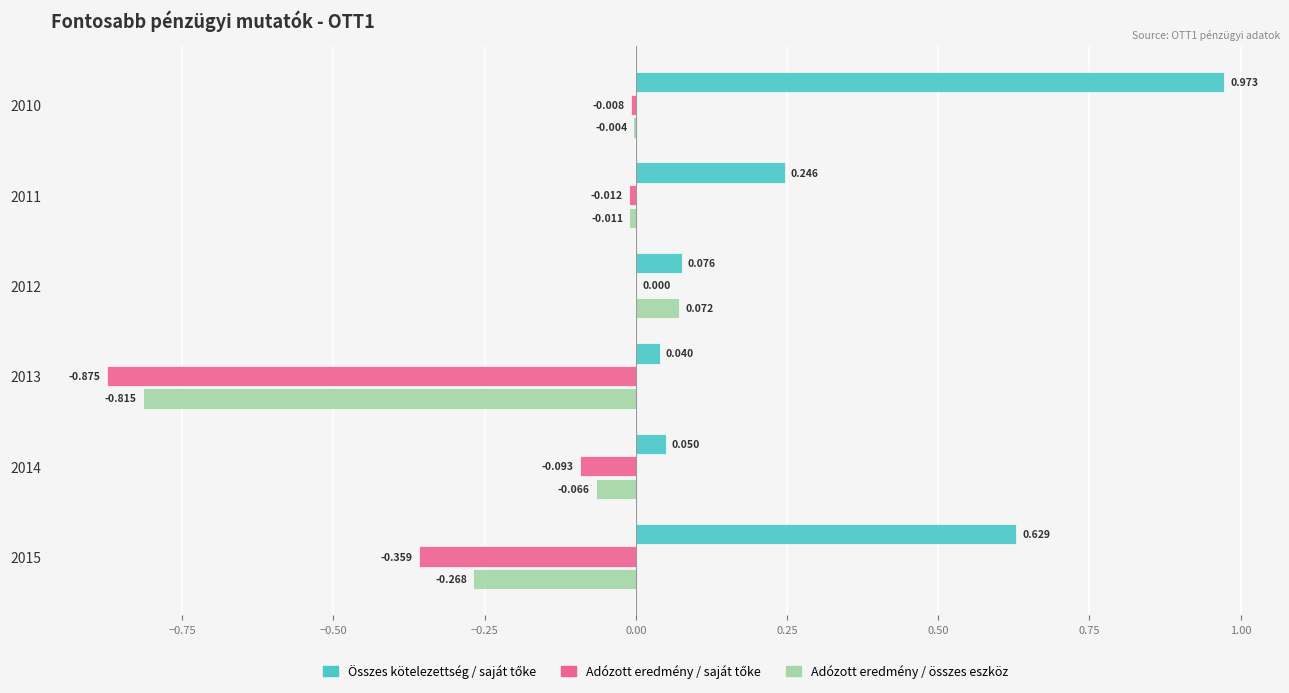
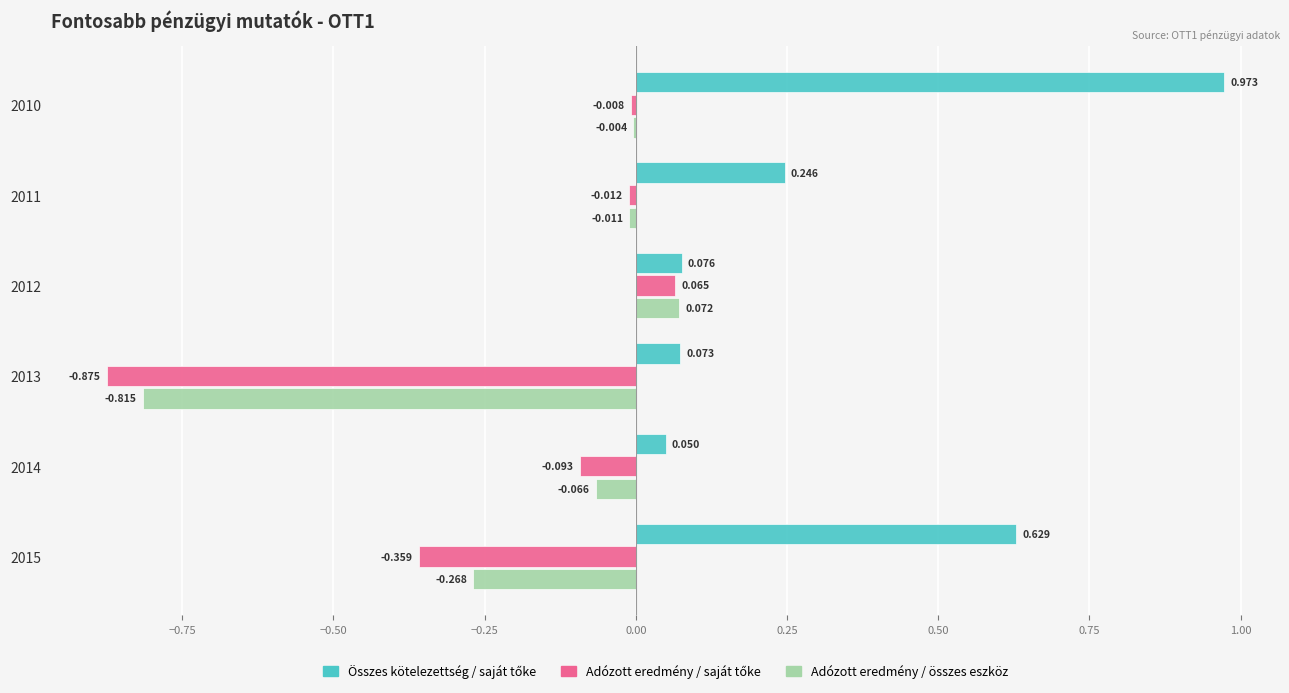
Adózott eredmény / saját tőke, 2012: 0.000 -> 0.065
Összes kötelezettség / saját tőke, 2013: 0.040 -> 0.073
